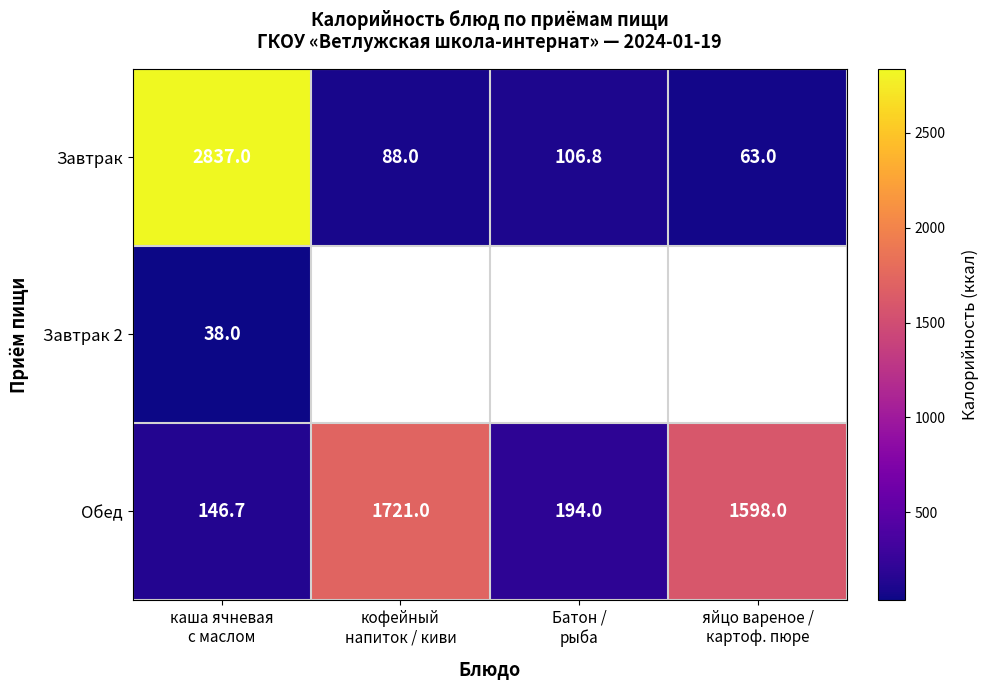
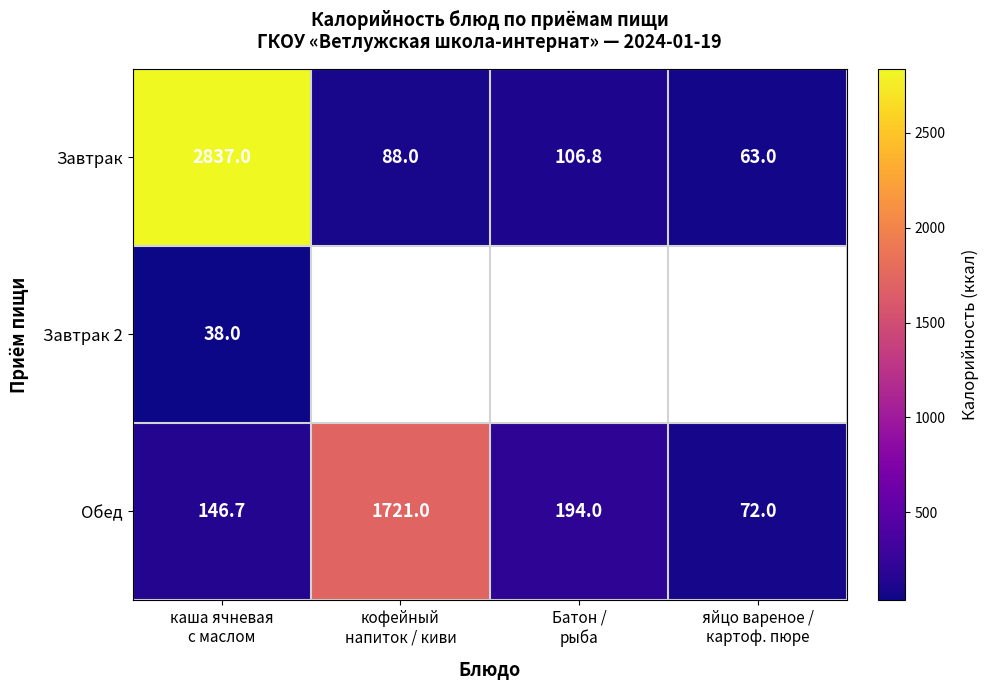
Обед, яйцо вареное / картоф. пюре: 1598.0 -> 72.0
